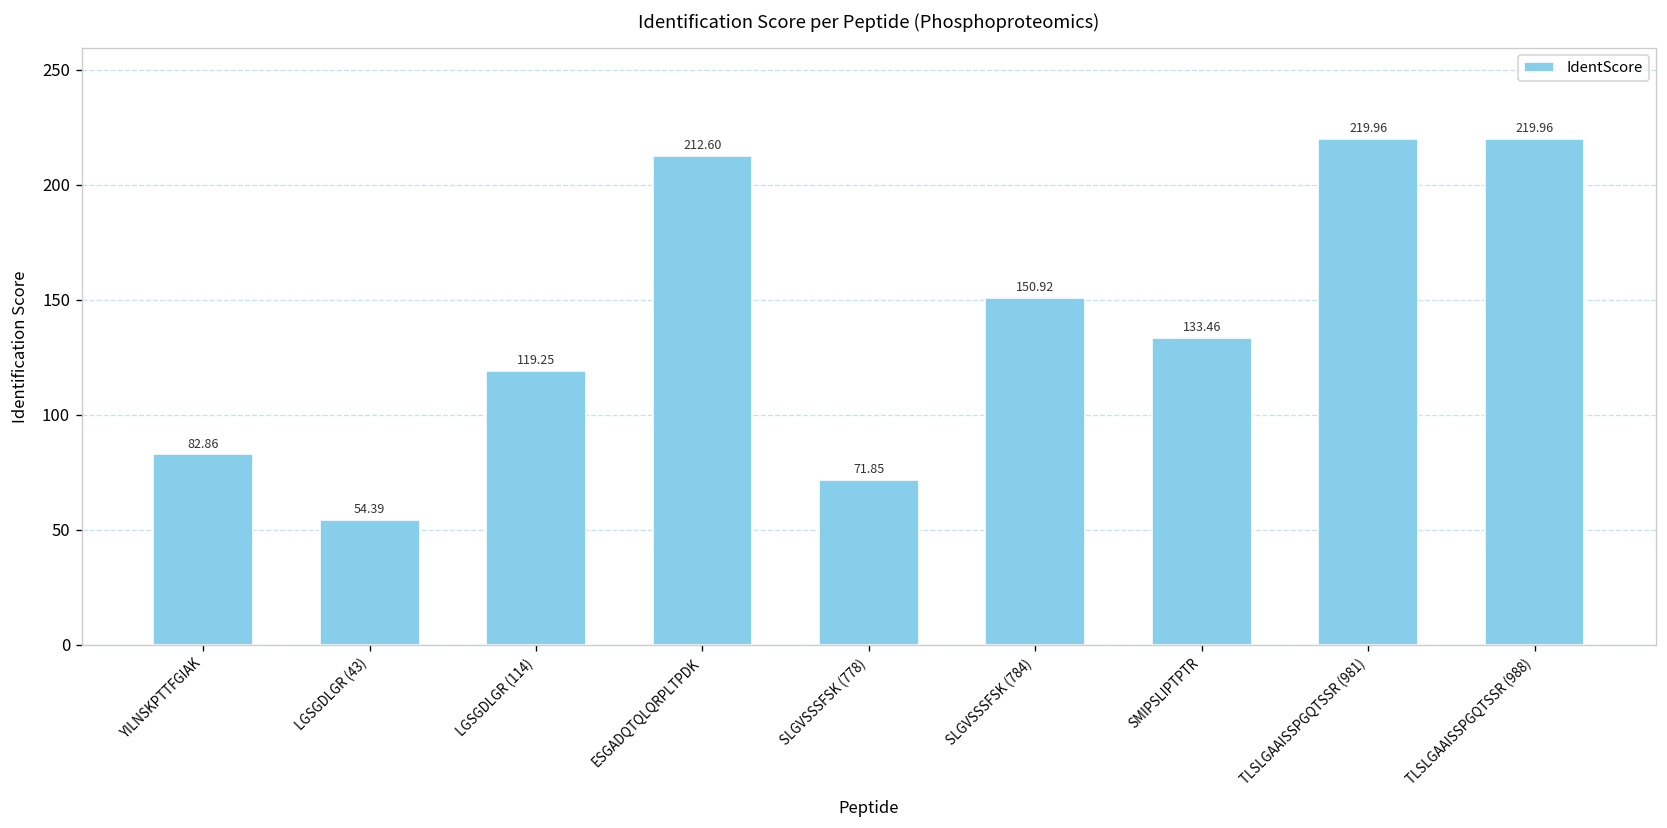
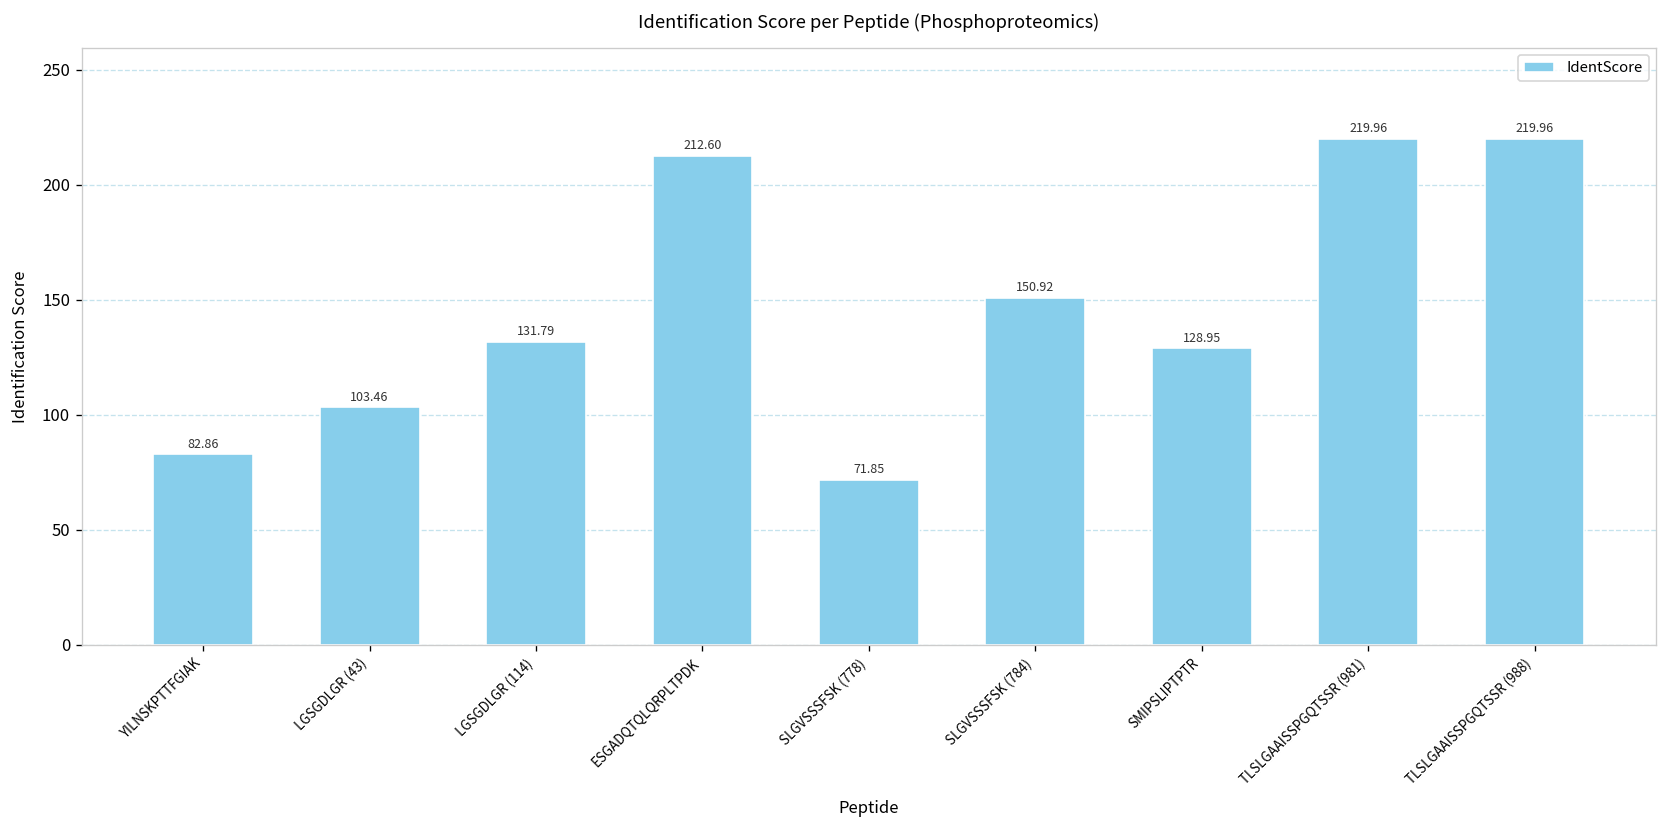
LGSGDLGR (43): 54.39 -> 103.46
LGSGDLGR (114): 119.25 -> 131.79
SMIPSLIPTPTR: 133.46 -> 128.95
